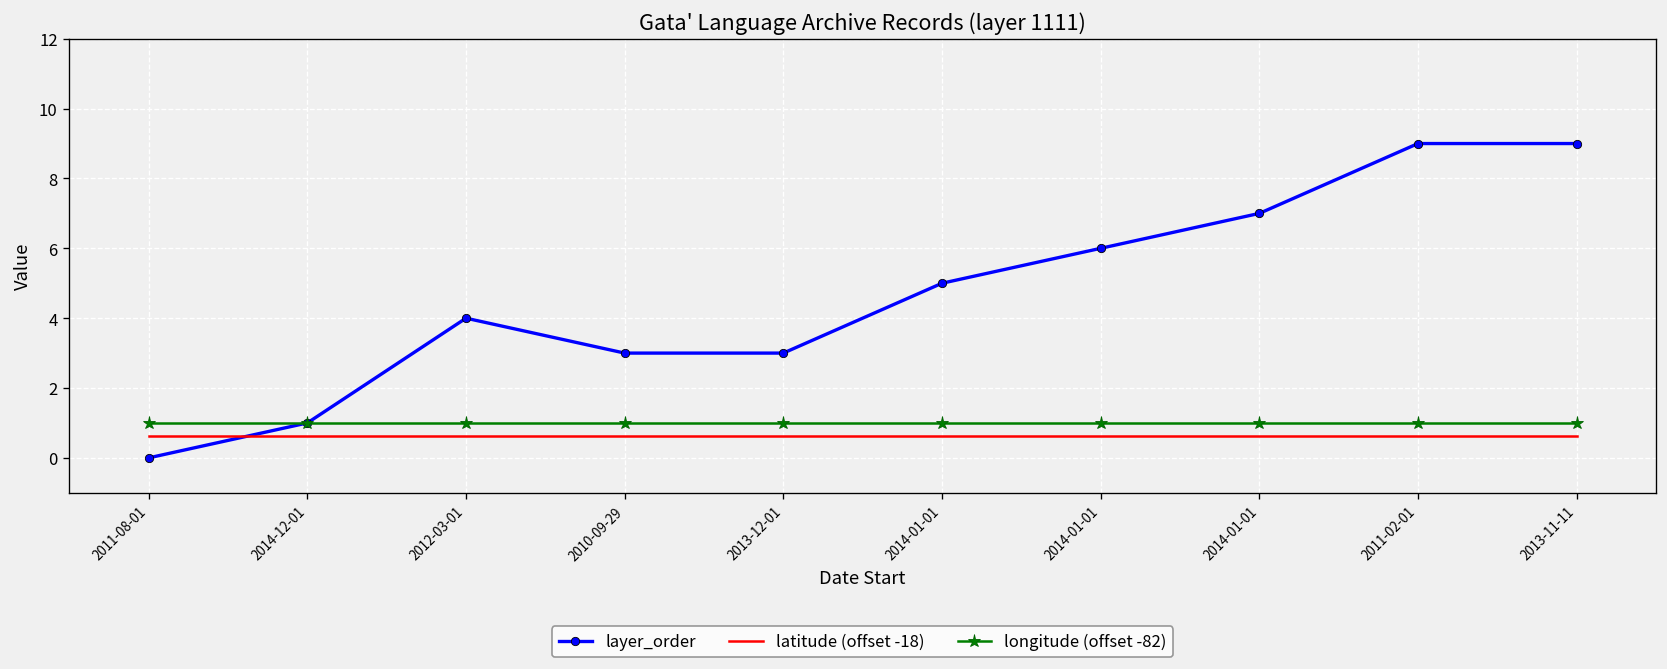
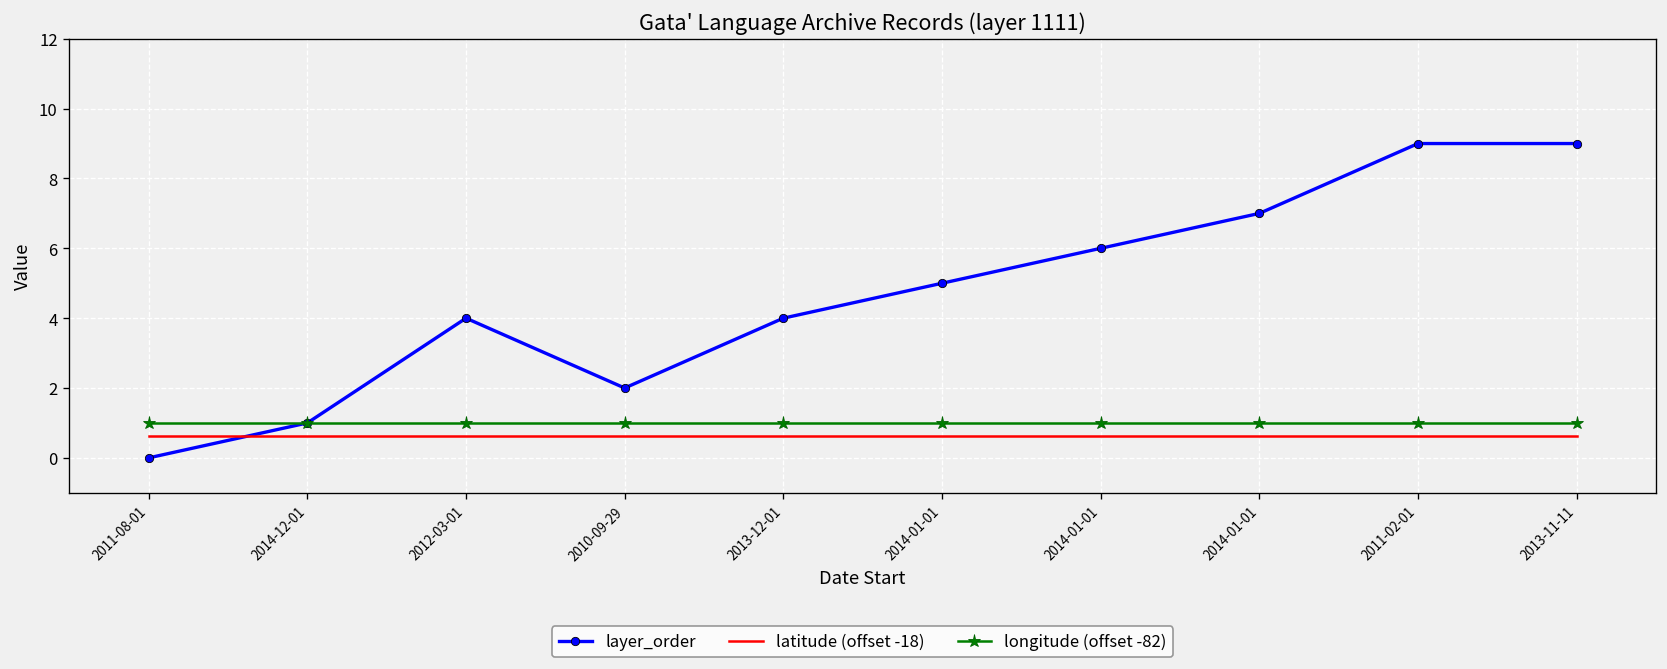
layer_order, 2010-09-29: 3 -> 2
layer_order, 2013-12-01: 3 -> 4
